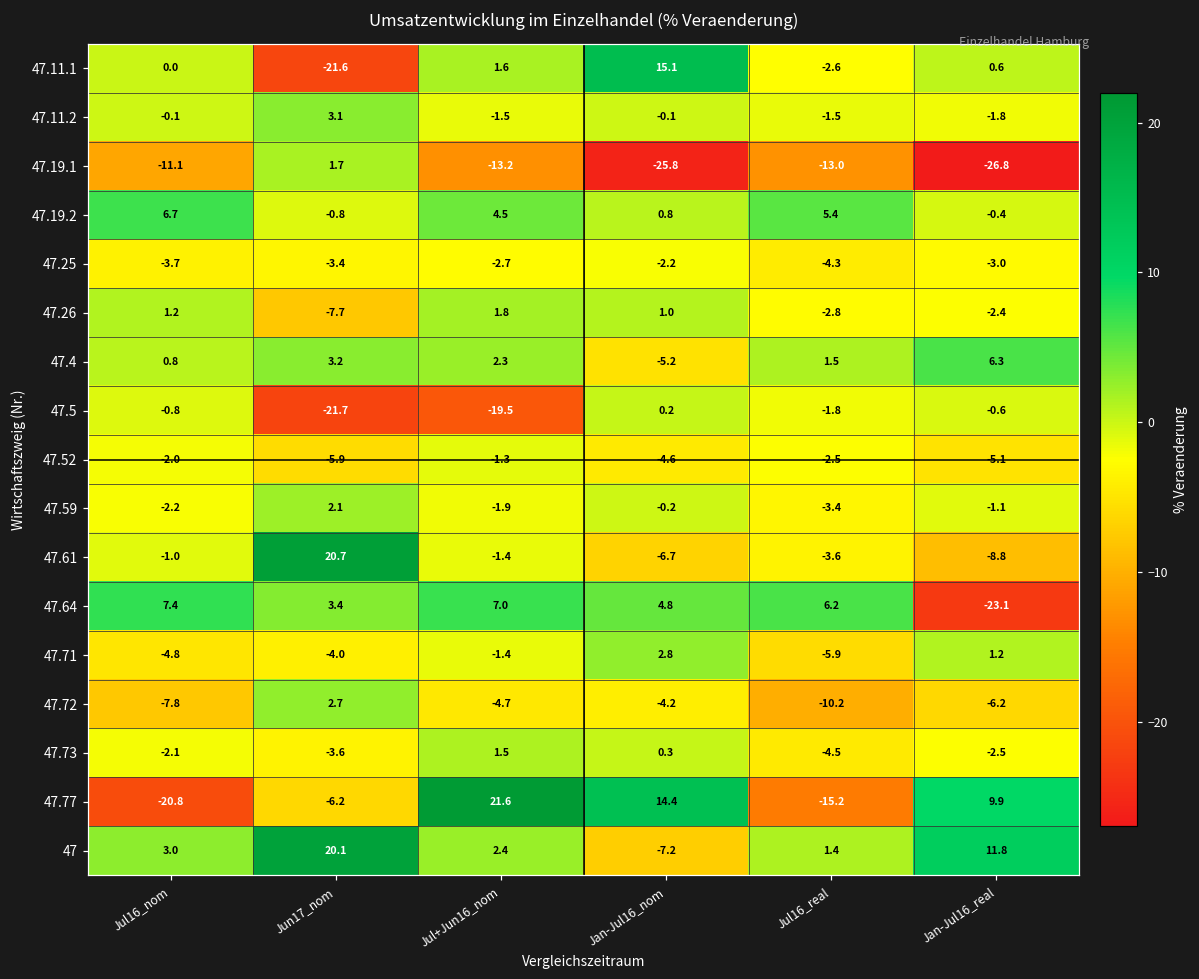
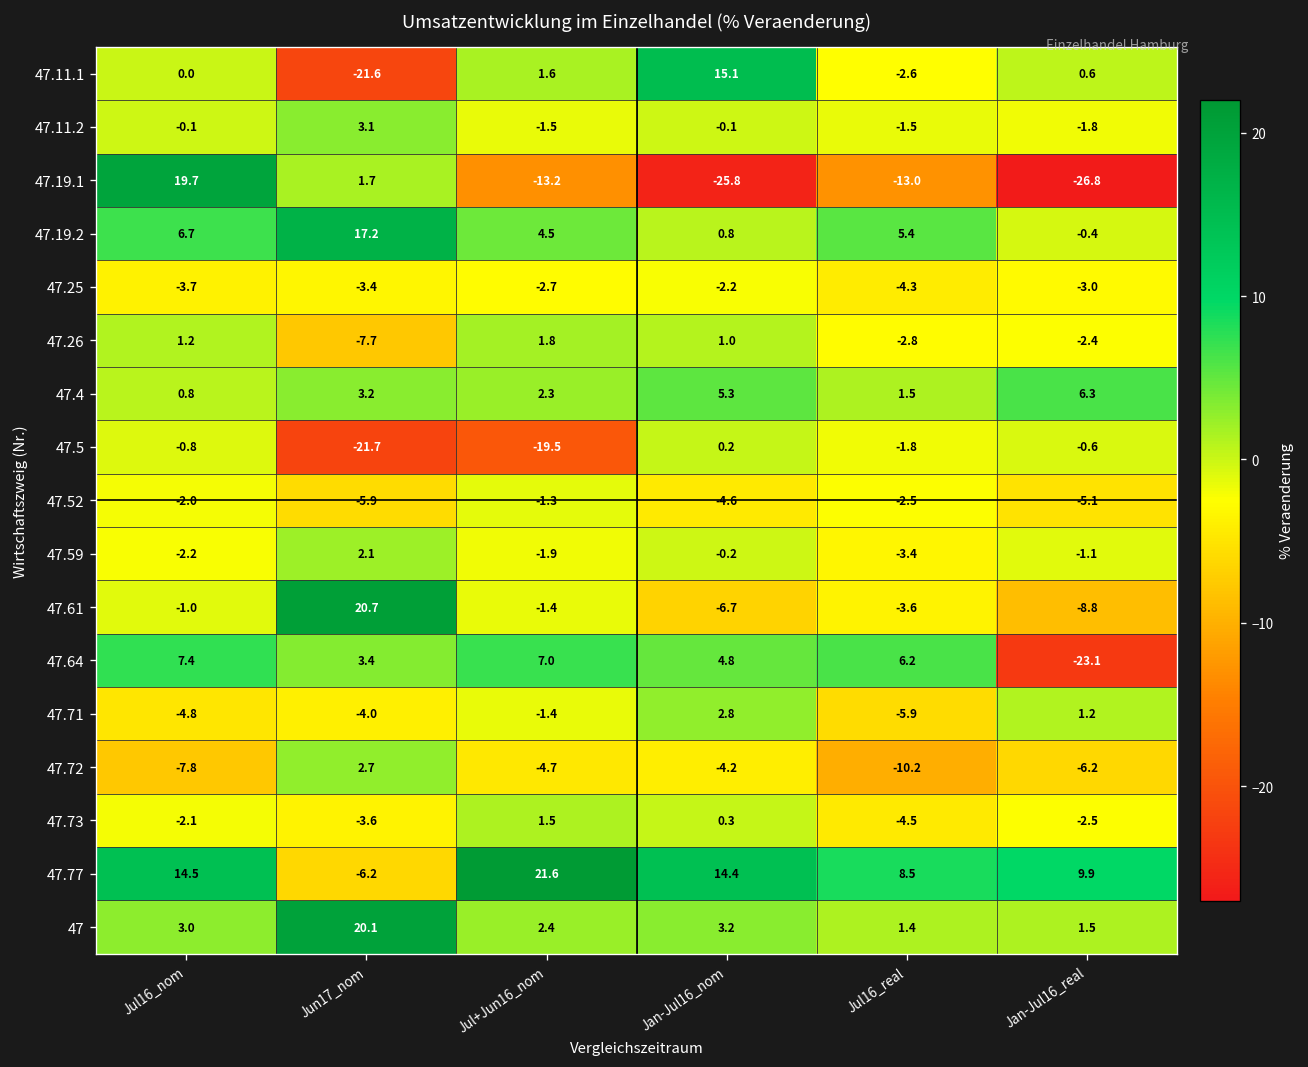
47.19.1, Jul16_nom: -11.1 -> 19.7
47.19.2, Jun17_nom: -0.8 -> 17.2
47.4, Jan-Jul16_nom: -5.2 -> 5.3
47.77, Jul16_nom: -20.8 -> 14.5
47.77, Jul16_real: -15.2 -> 8.5
47, Jan-Jul16_nom: -7.2 -> 3.2
47, Jan-Jul16_real: 11.8 -> 1.5
